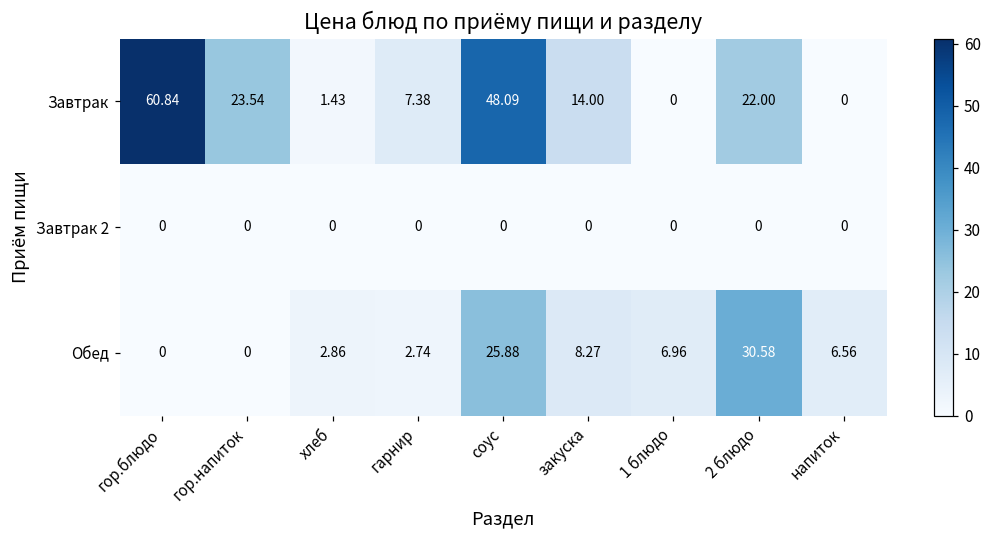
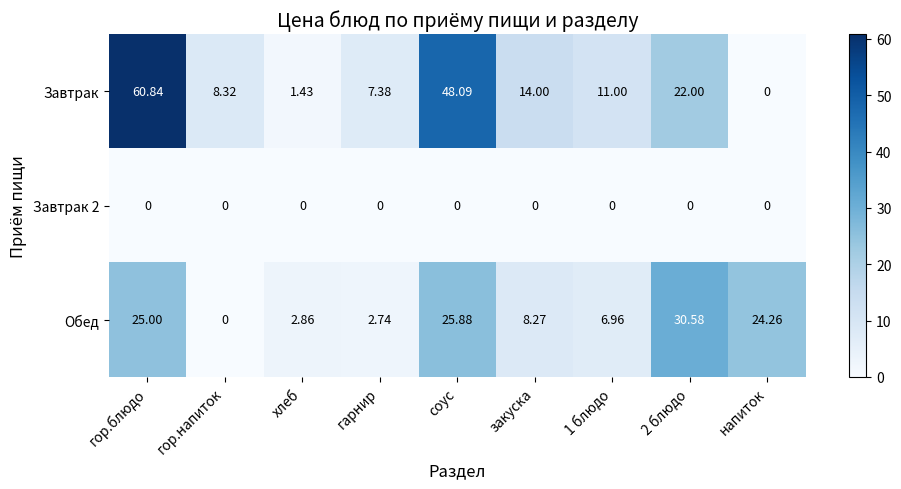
Завтрак, гор.напиток: 23.54 -> 8.32
Завтрак, 1 блюдо: 0 -> 11.00
Обед, гор.блюдо: 0 -> 25.00
Обед, напиток: 6.56 -> 24.26
